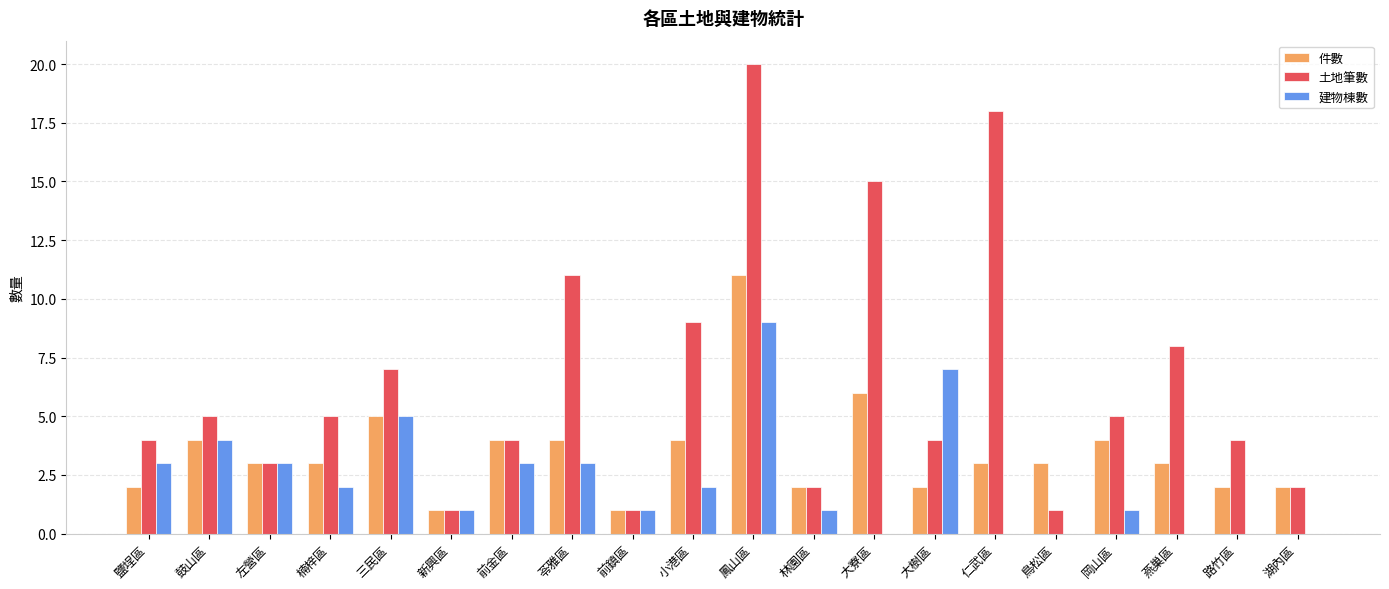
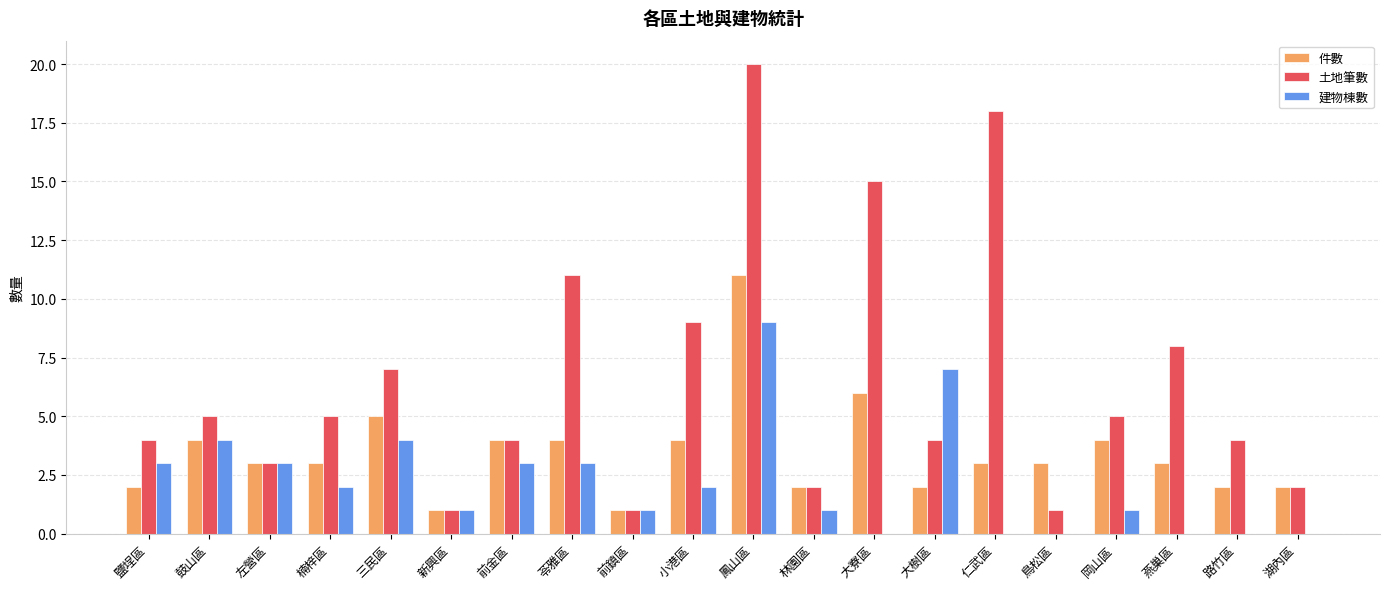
建物棟數, 三民區: 5 -> 4
